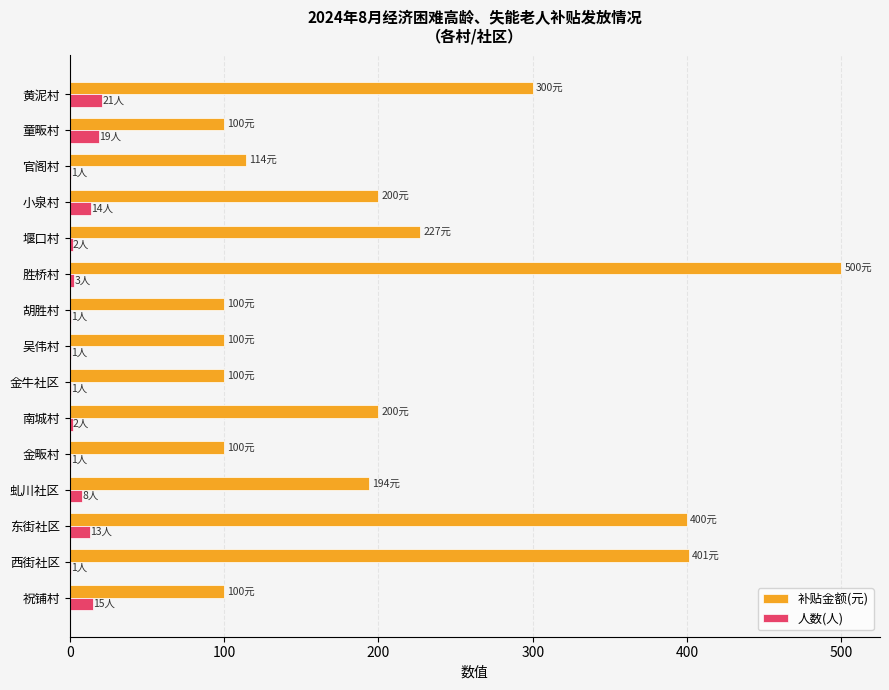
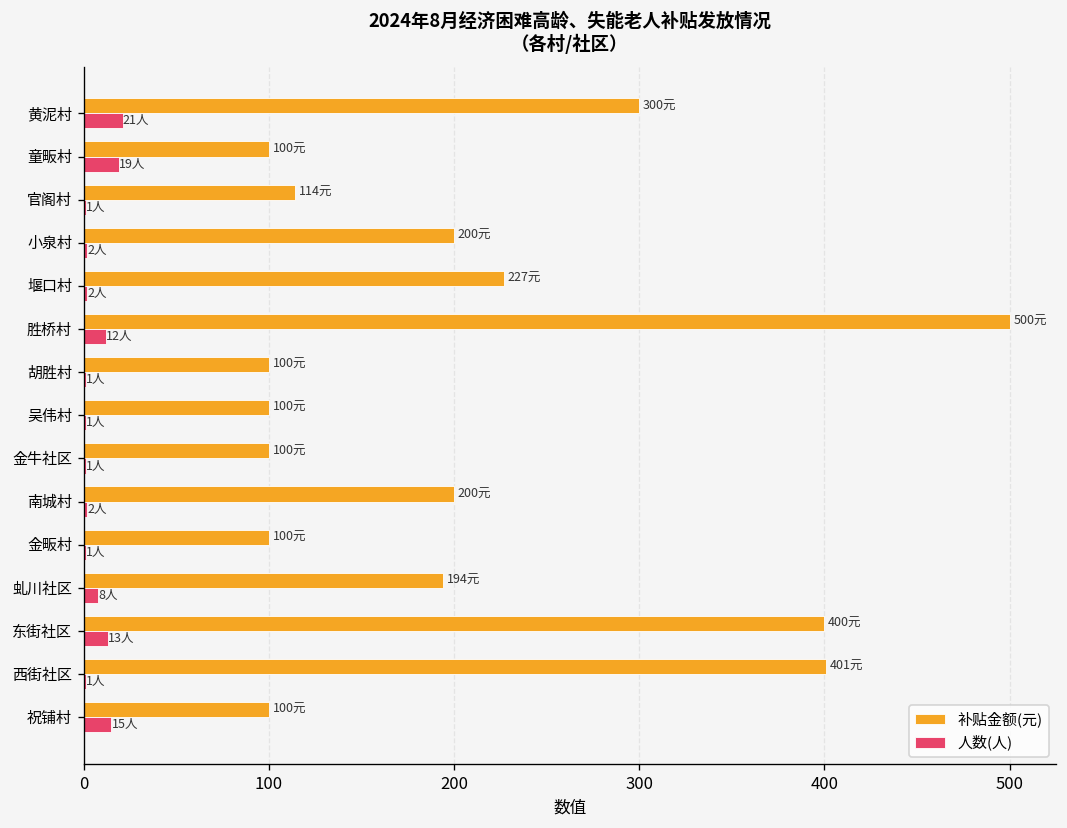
人数(人), 小泉村: 14人 -> 2人
人数(人), 胜桥村: 3人 -> 12人
